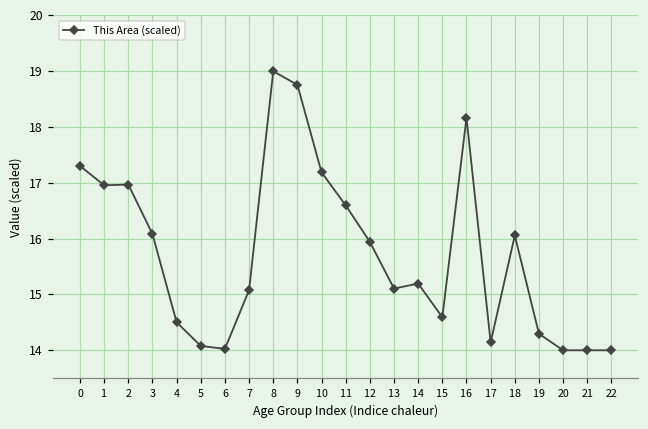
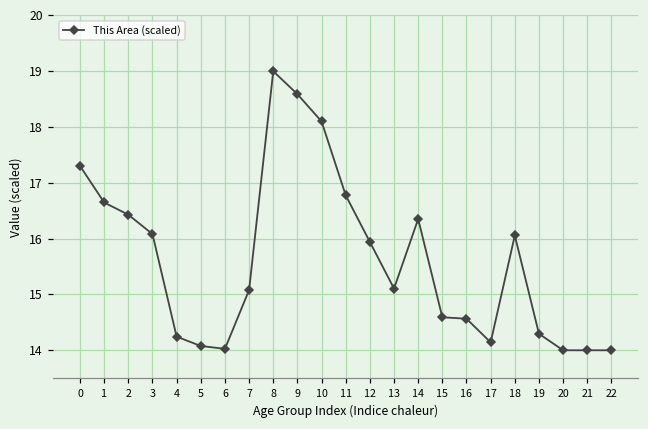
1: 17.0 -> 16.6
2: 17.0 -> 16.4
4: 14.5 -> 14.2
9: 18.8 -> 18.6
10: 17.2 -> 18.1
11: 16.6 -> 16.8
14: 15.2 -> 16.4
16: 18.2 -> 14.6
